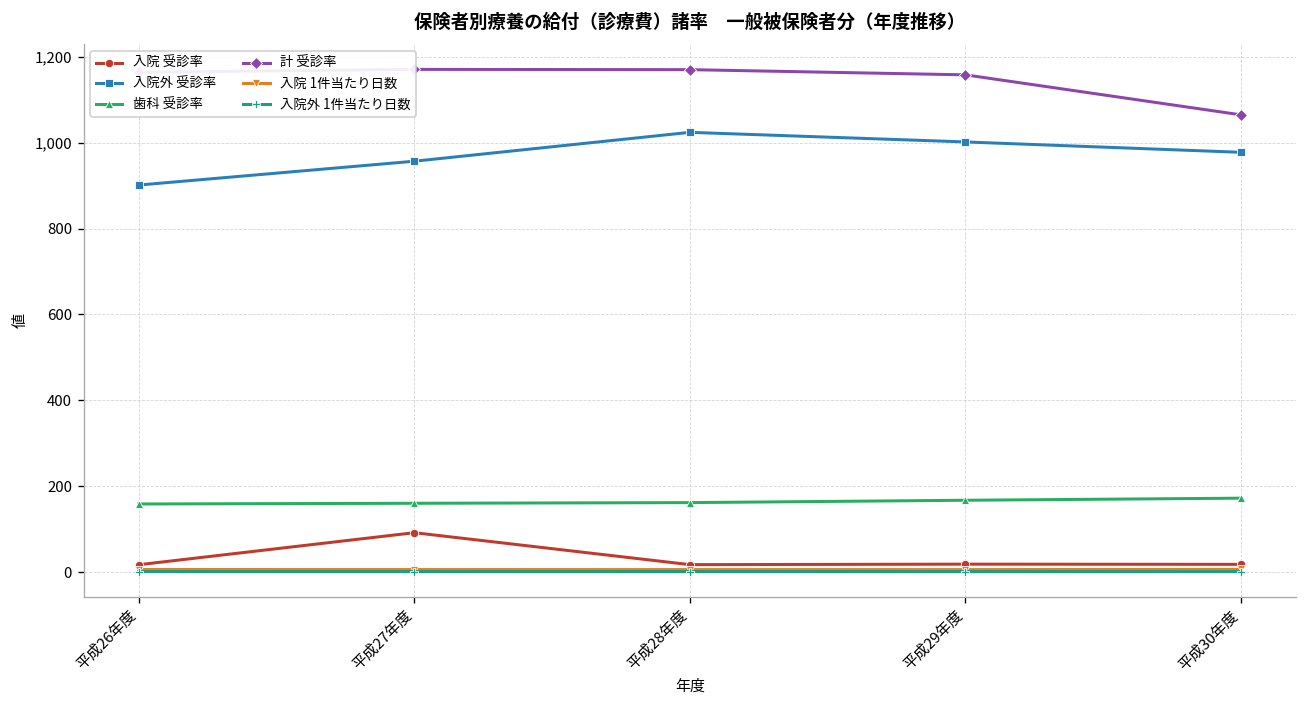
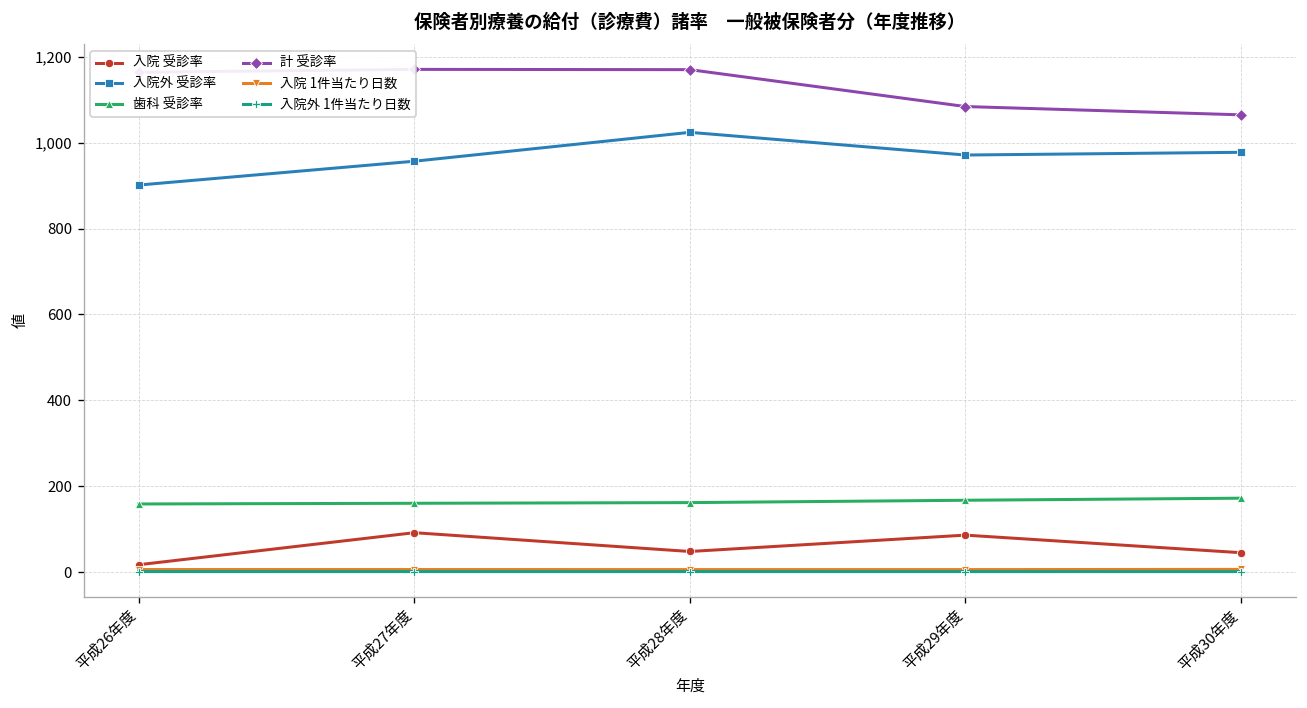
入院 受診率, 平成28年度: 20 -> 50
入院 受診率, 平成29年度: 20 -> 90
入院外 受診率, 平成29年度: 1,000 -> 970
計 受診率, 平成29年度: 1,160 -> 1,080
入院 受診率, 平成30年度: 20 -> 50
